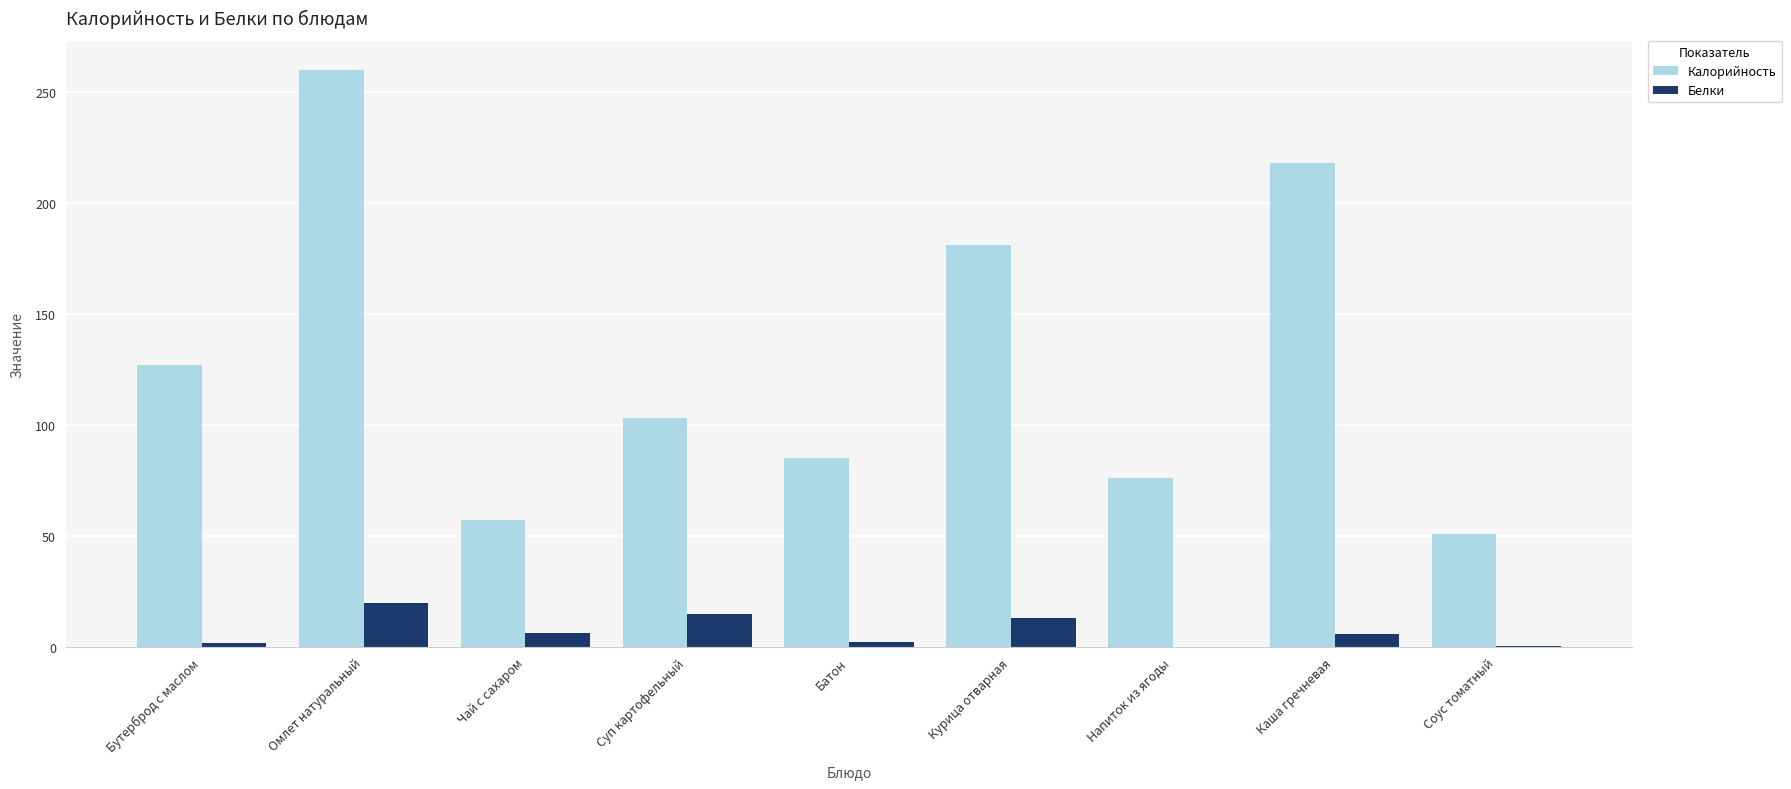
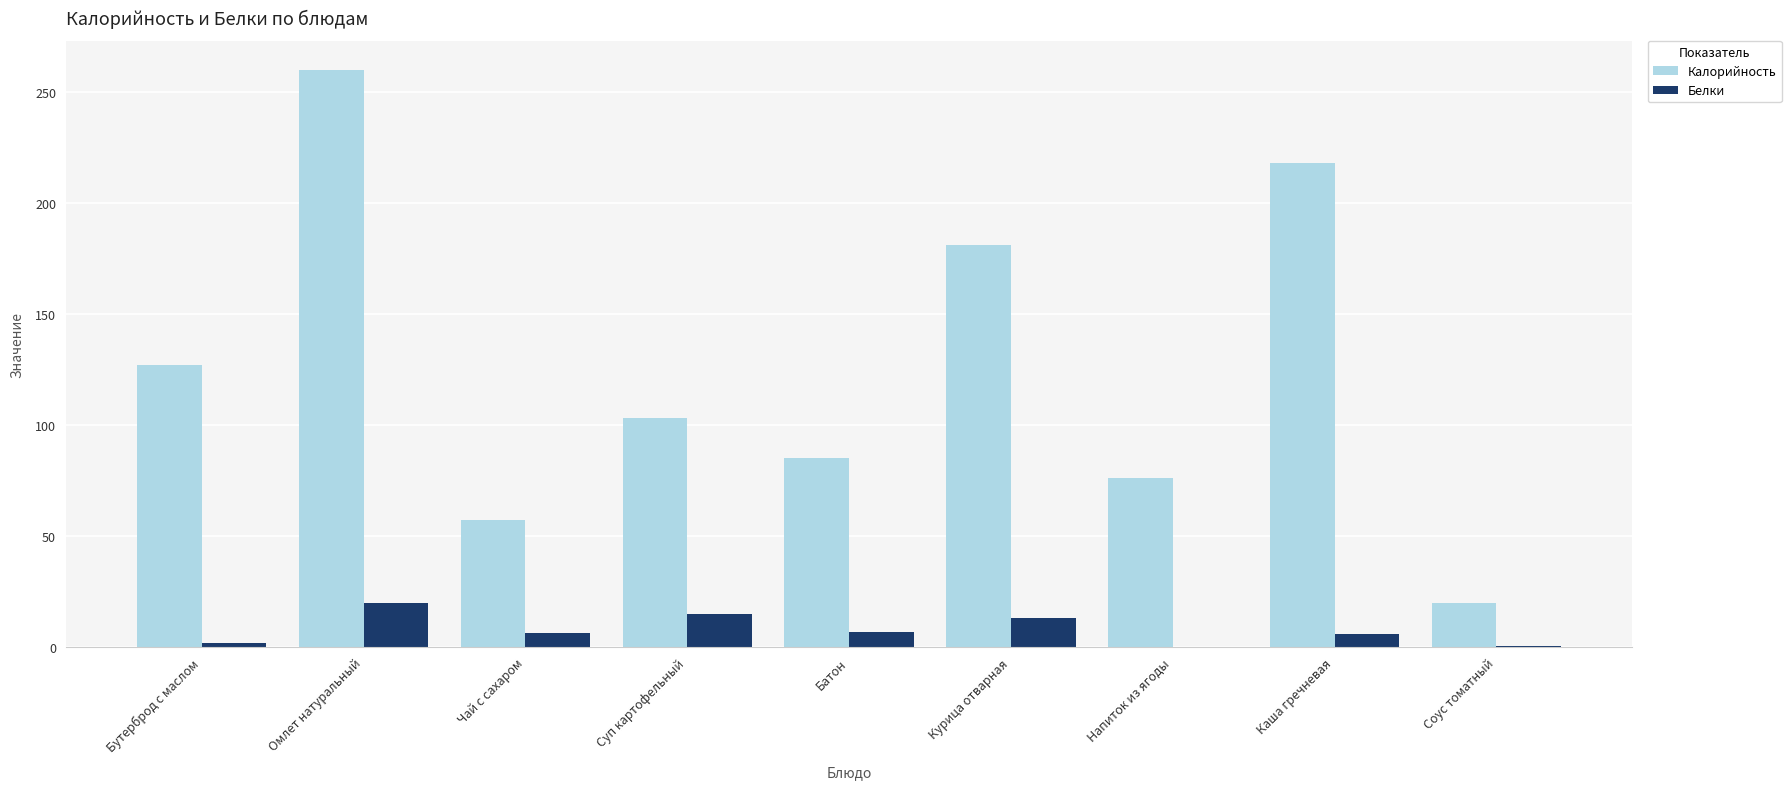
Белки, Батон: 2 -> 7
Калорийность, Соус томатный: 51 -> 20
